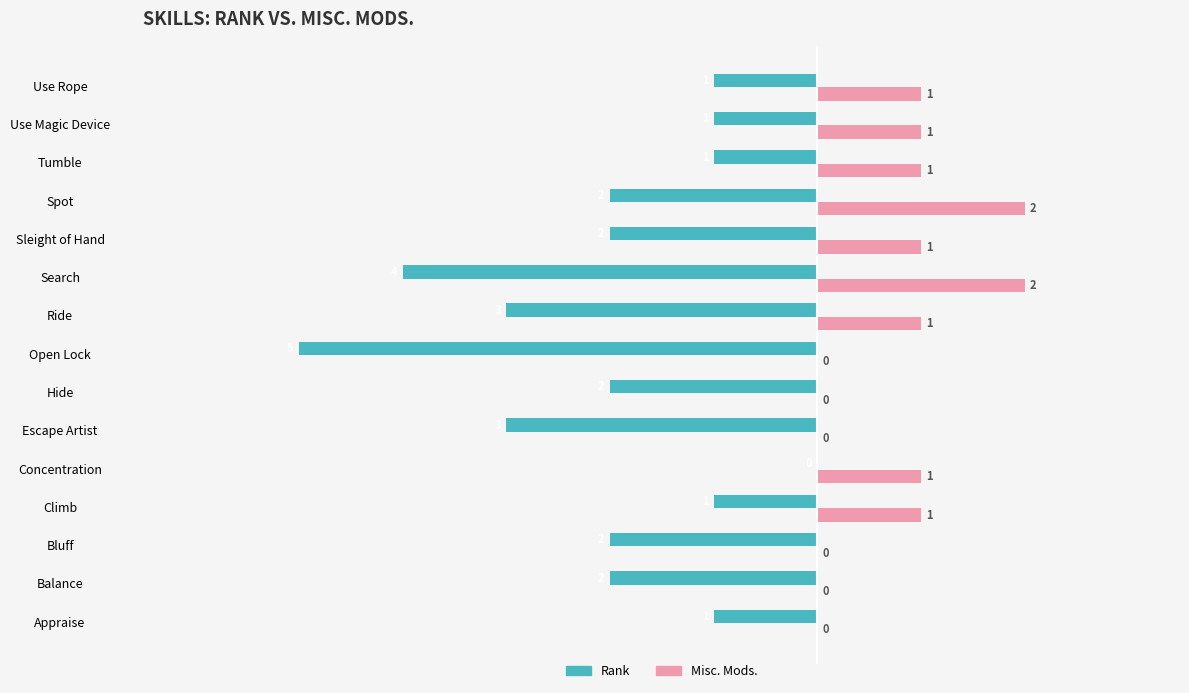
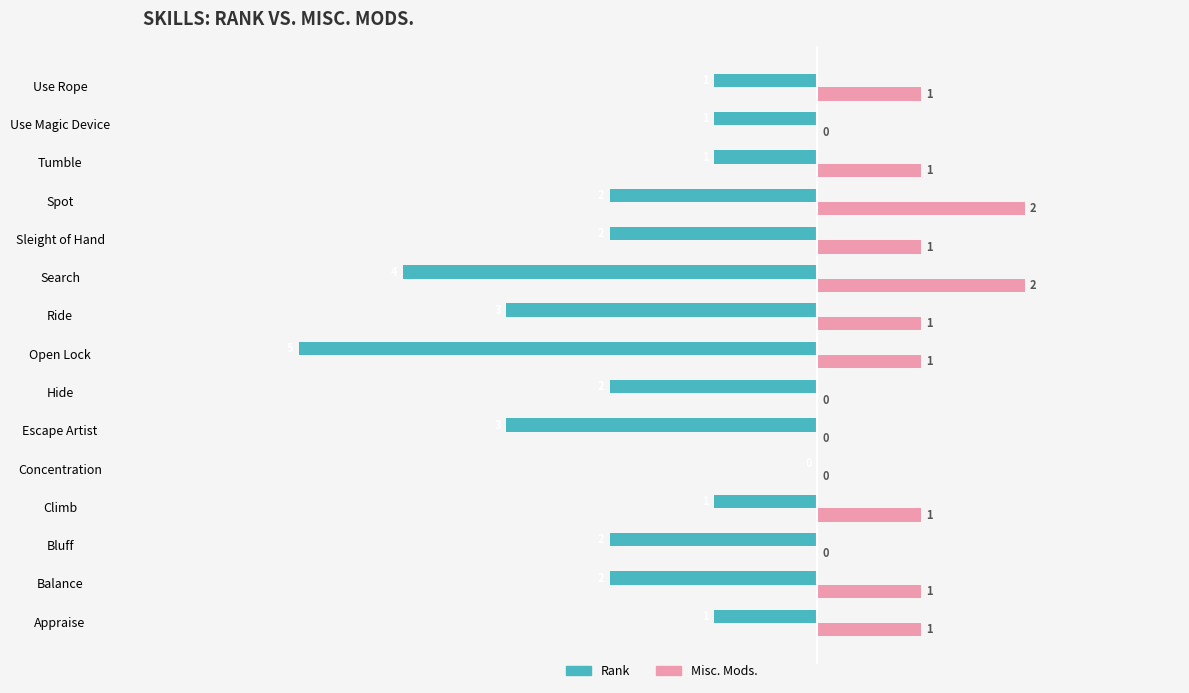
Misc. Mods., Use Magic Device: 1 -> 0
Misc. Mods., Open Lock: 0 -> 1
Misc. Mods., Concentration: 1 -> 0
Misc. Mods., Balance: 0 -> 1
Misc. Mods., Appraise: 0 -> 1
